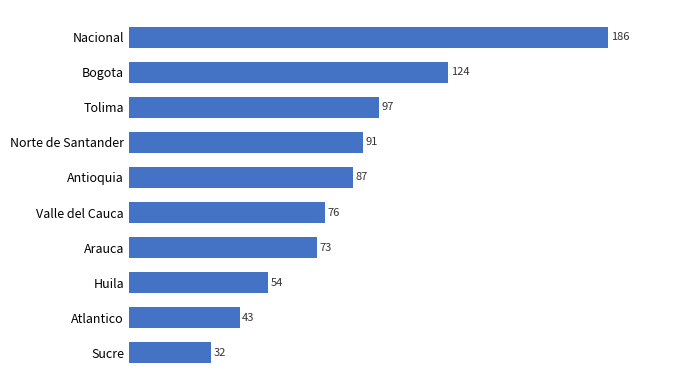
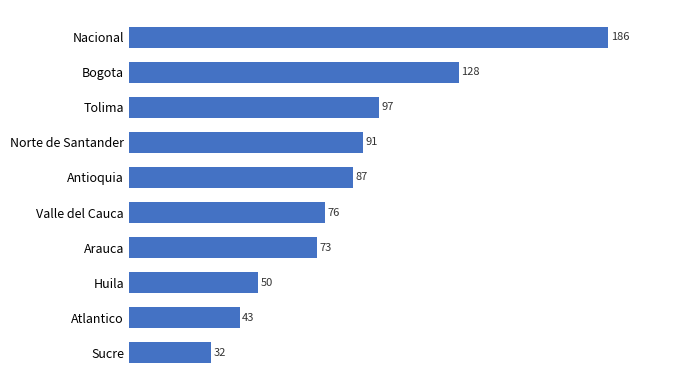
Bogota: 124 -> 128
Huila: 54 -> 50
